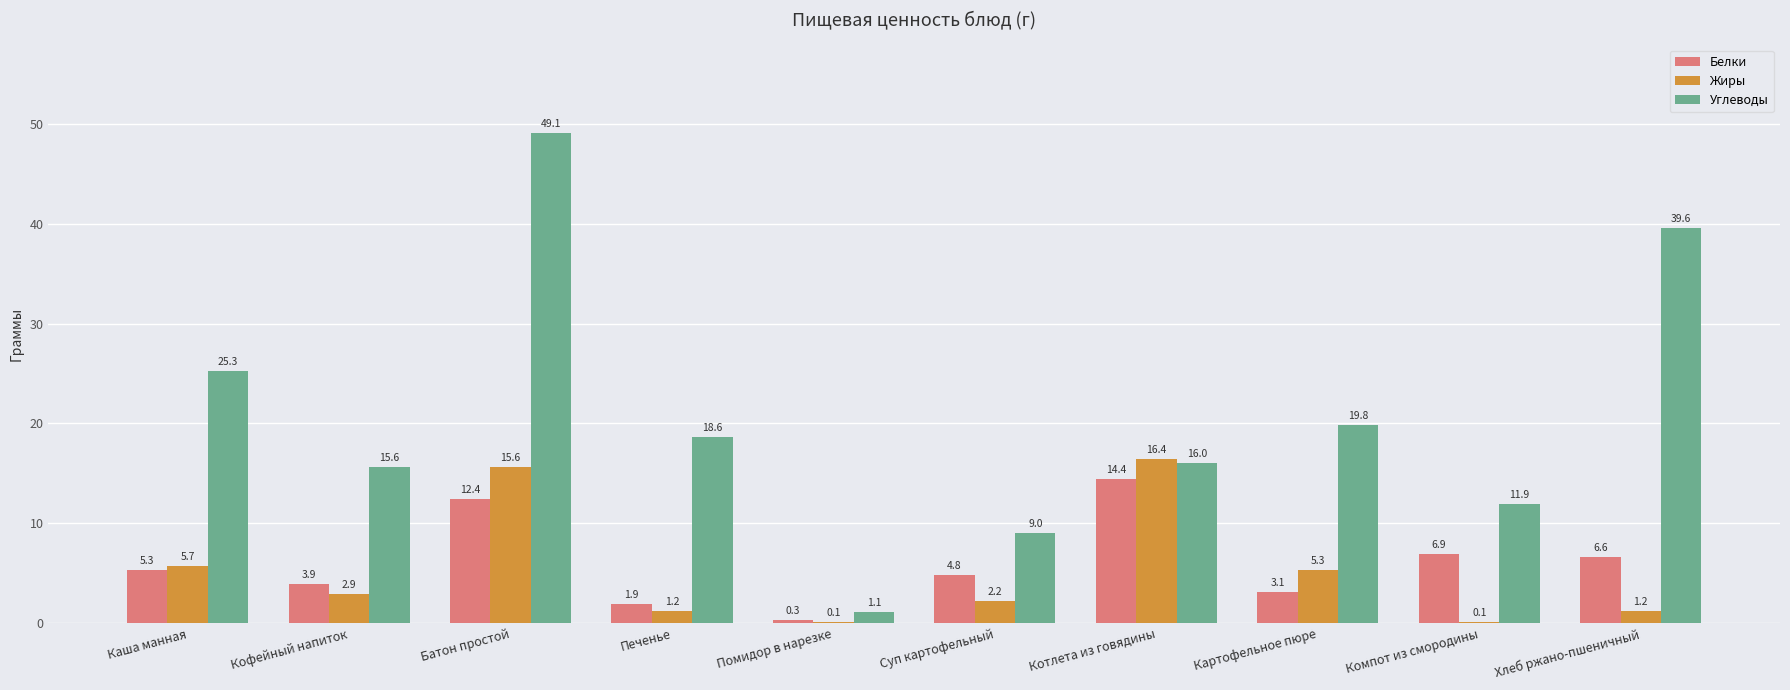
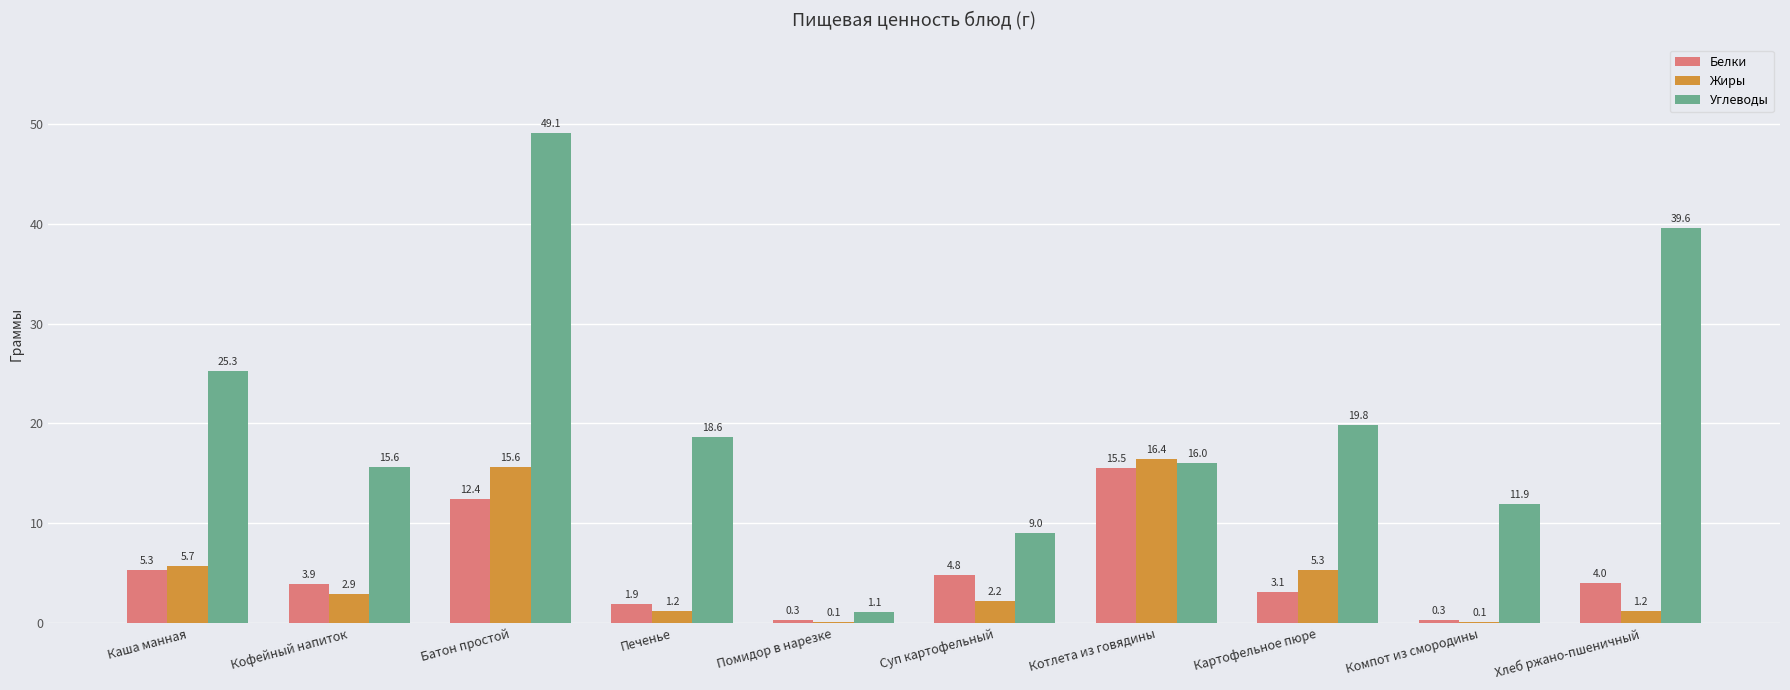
Белки, Котлета из говядины: 14.4 -> 15.5
Белки, Компот из смородины: 6.9 -> 0.3
Белки, Хлеб ржано-пшеничный: 6.6 -> 4.0
